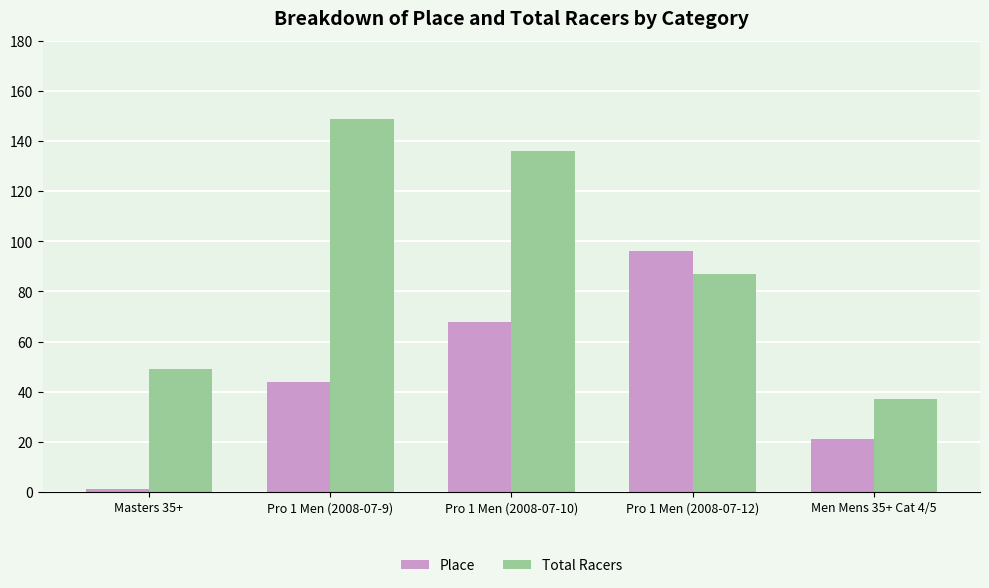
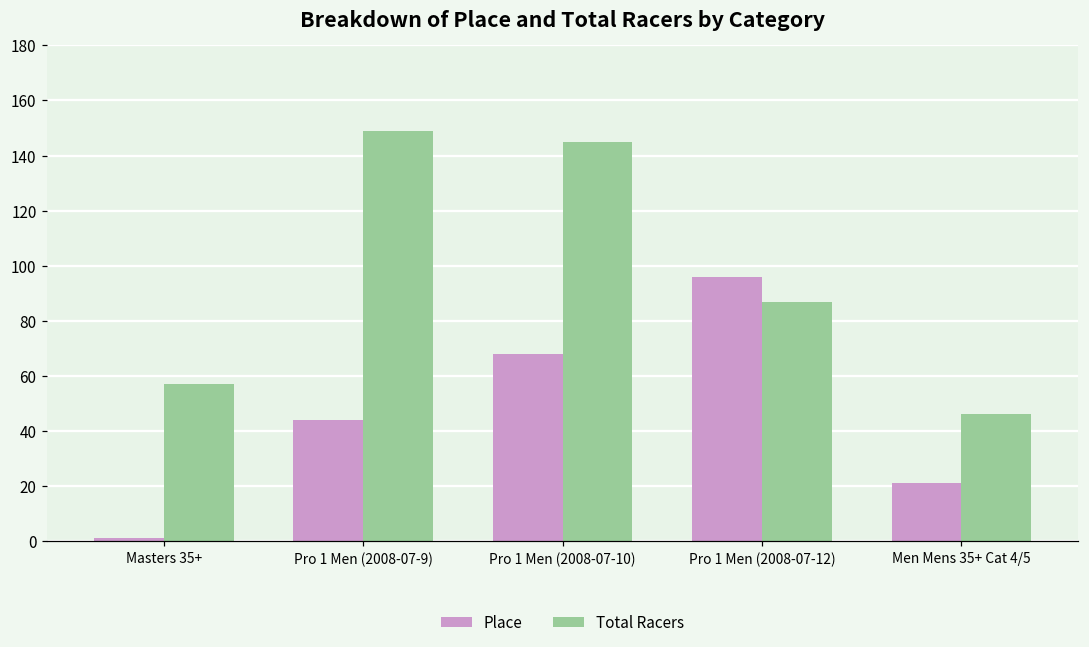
Total Racers, Masters 35+: 49 -> 57
Total Racers, Pro 1 Men (2008-07-10): 136 -> 145
Total Racers, Men Mens 35+ Cat 4/5: 37 -> 46
